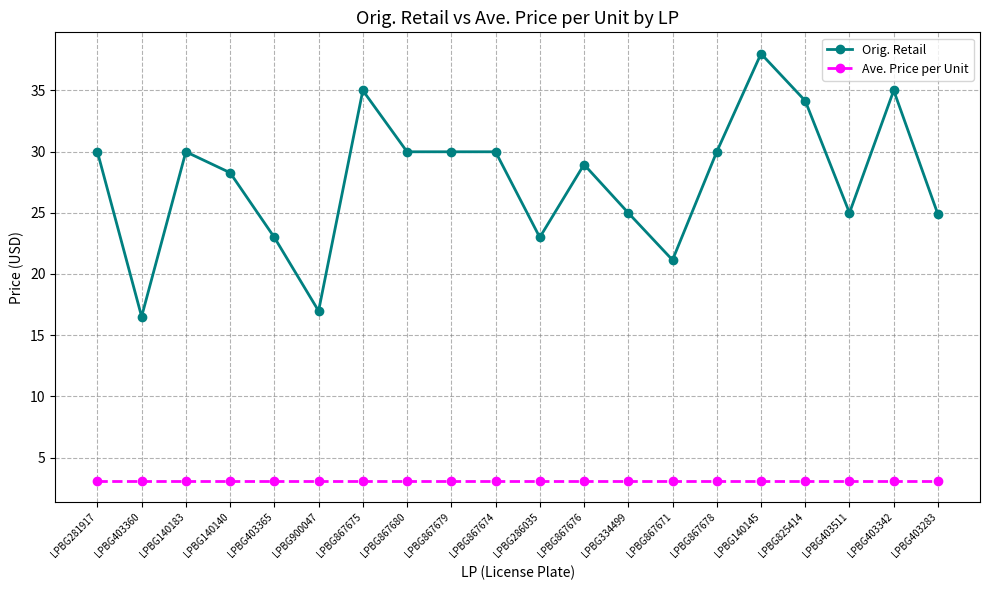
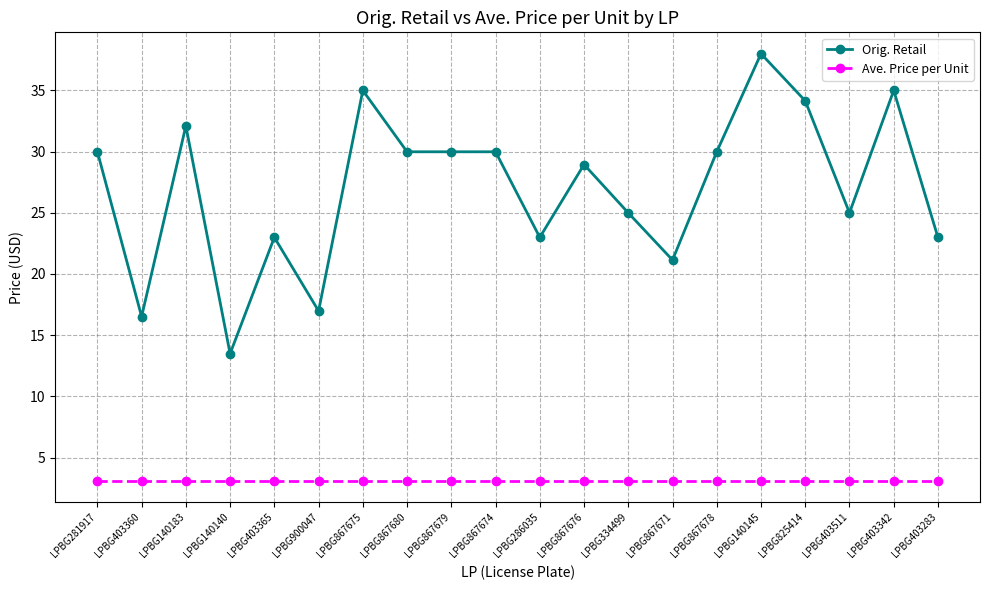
Orig. Retail, LPBG140183: 30.0 -> 32.1
Orig. Retail, LPBG140140: 28.3 -> 13.5
Orig. Retail, LPBG403283: 24.9 -> 23.0
